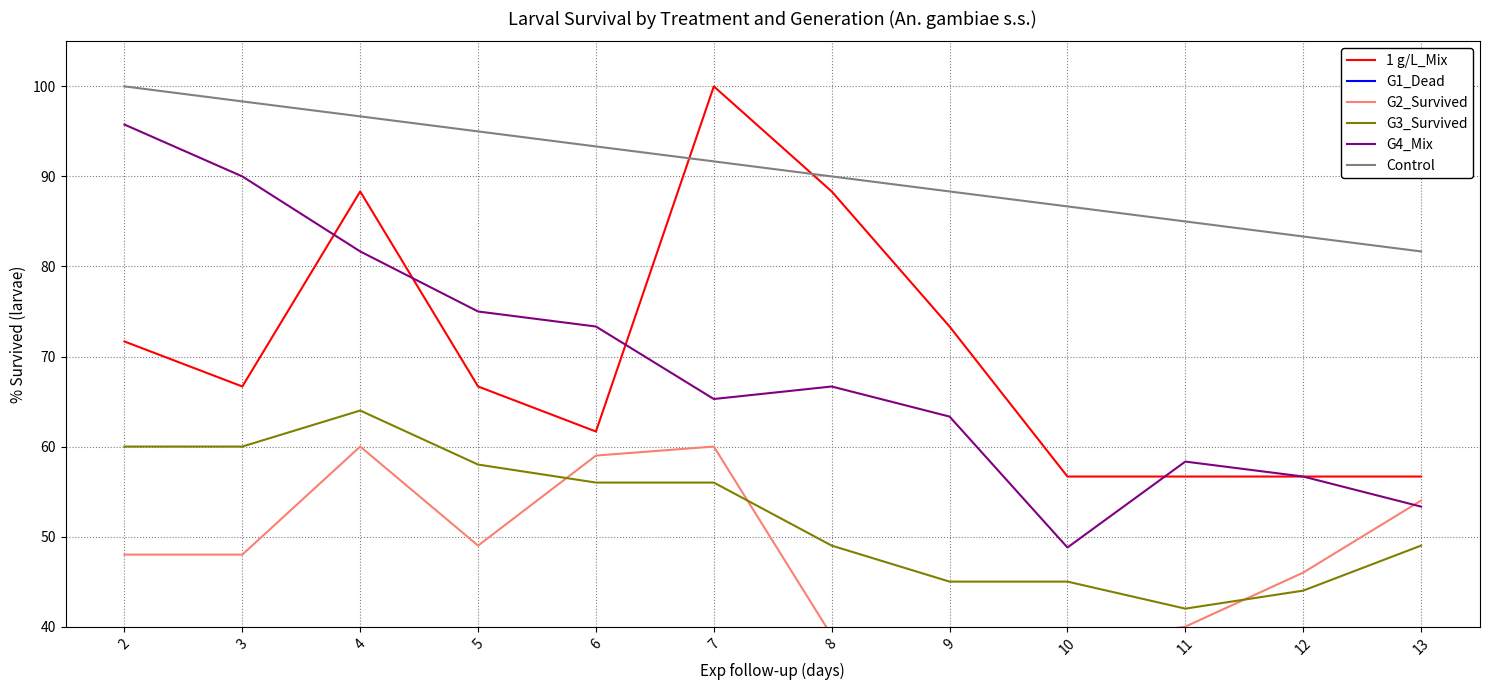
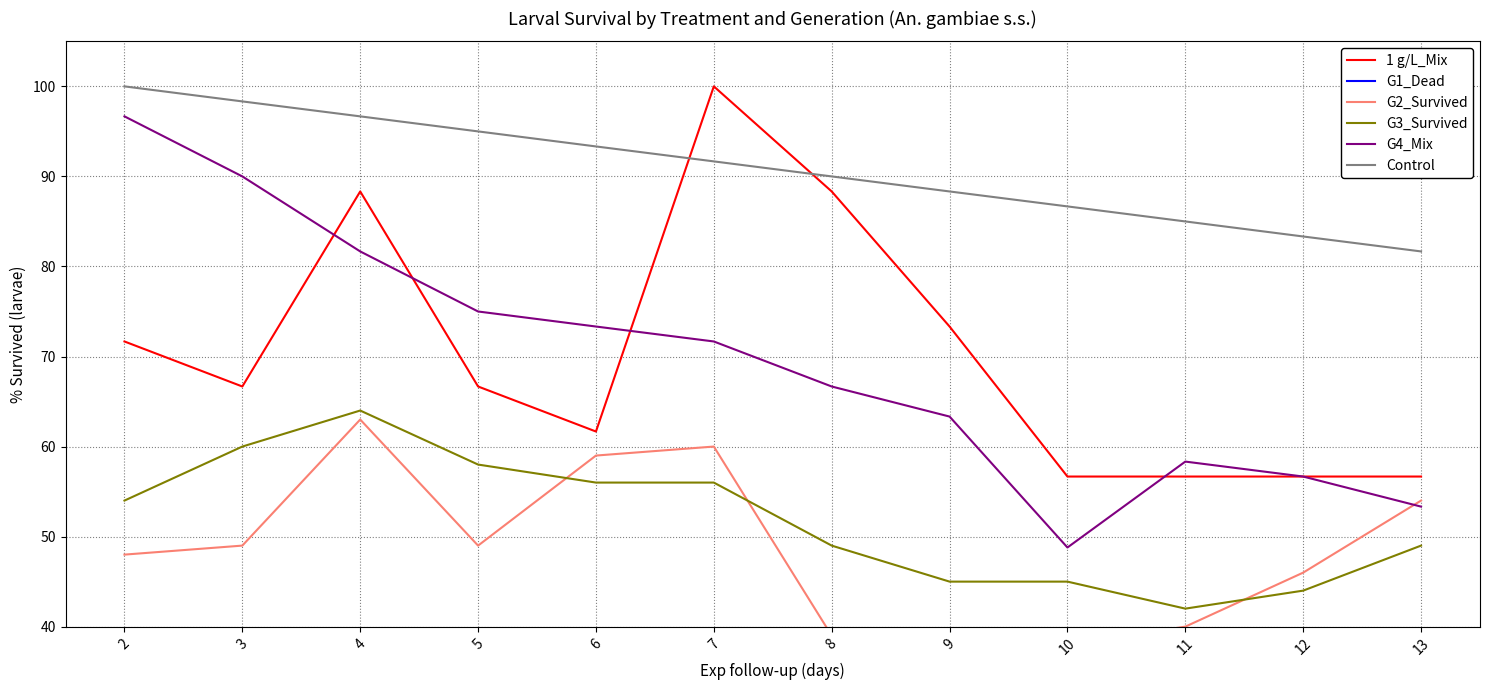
G3_Survived, 2: 60 -> 54
G4_Mix, 2: 96 -> 97
G2_Survived, 3: 48 -> 49
G2_Survived, 4: 60 -> 63
G4_Mix, 7: 65 -> 72
